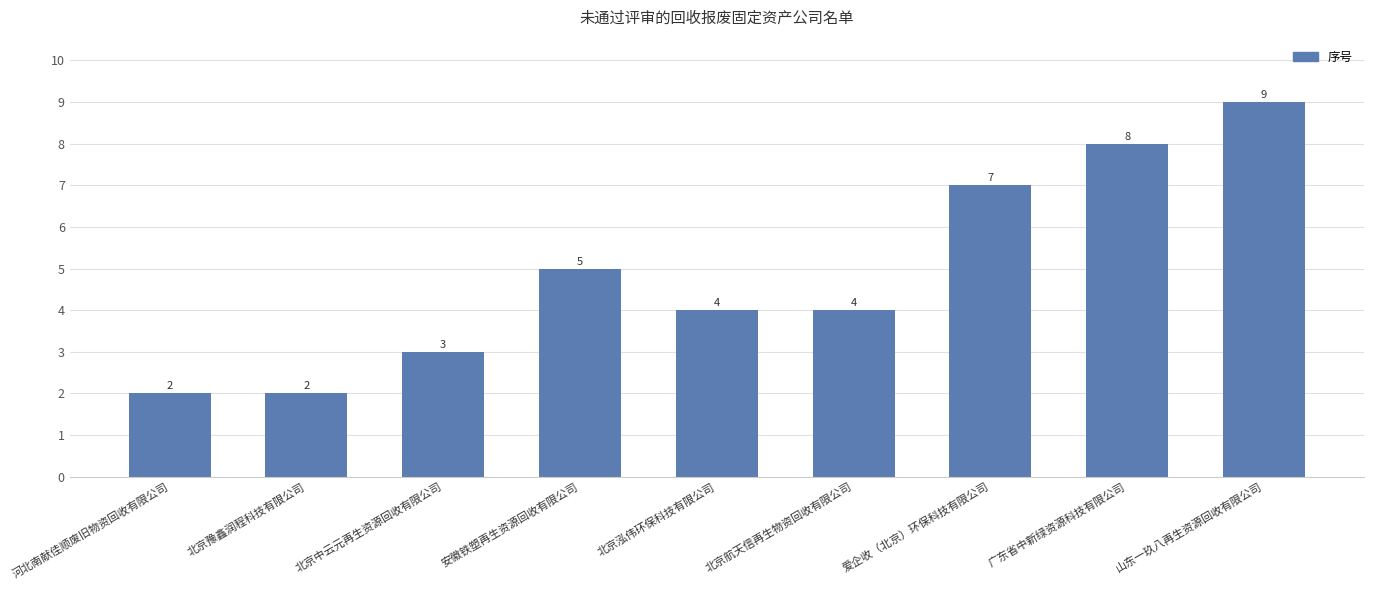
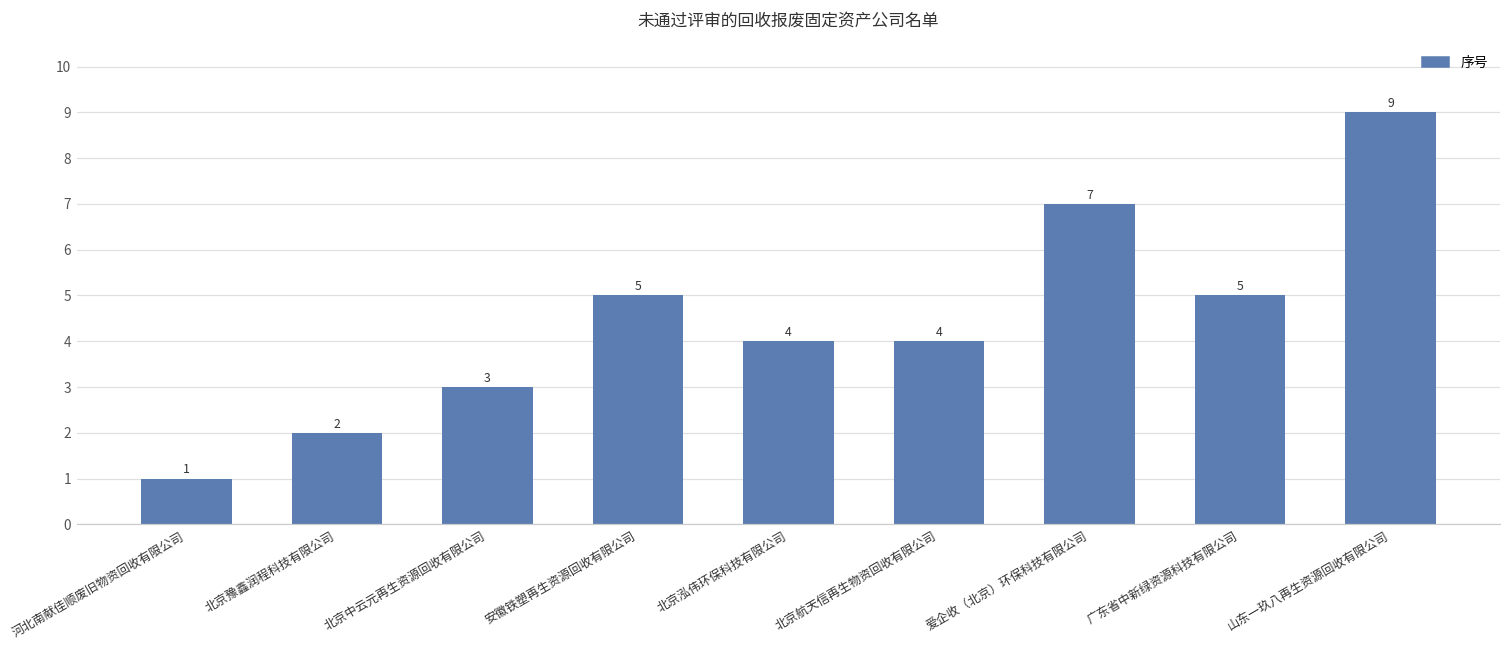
河北南献佳顺废旧物资回收有限公司: 2 -> 1
广东省中新绿资源科技有限公司: 8 -> 5
